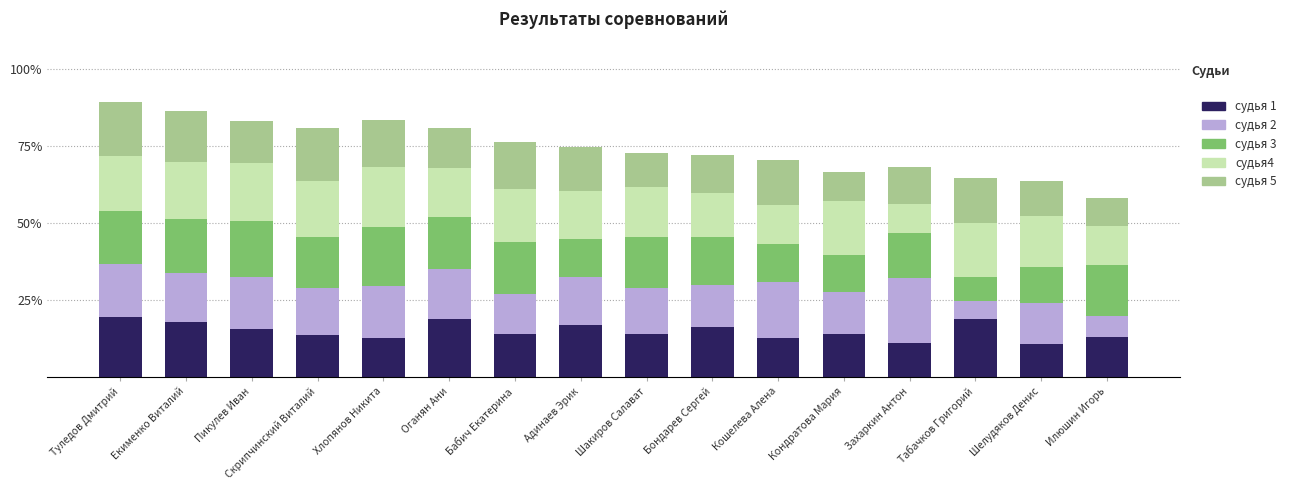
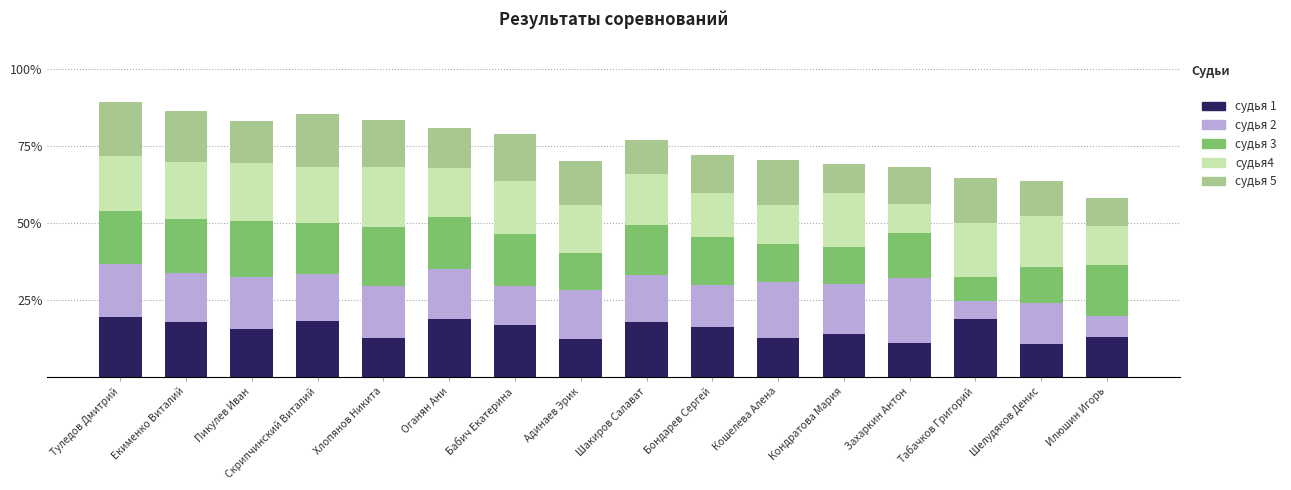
судья 1, Скрипчинский Виталий: 14% -> 18%
судья 1, Бабич Екатерина: 14% -> 17%
судья 1, Адинаев Эрик: 17% -> 12%
судья 1, Шакиров Салават: 14% -> 18%
судья 2, Кондратова Мария: 14% -> 16%
